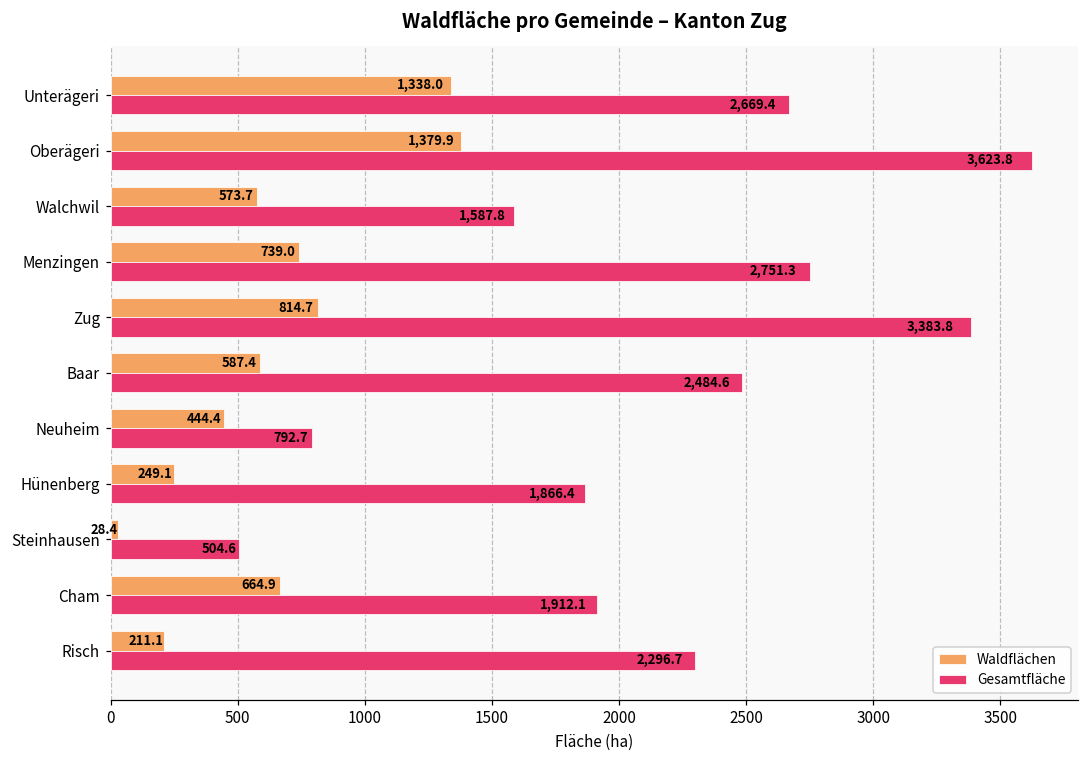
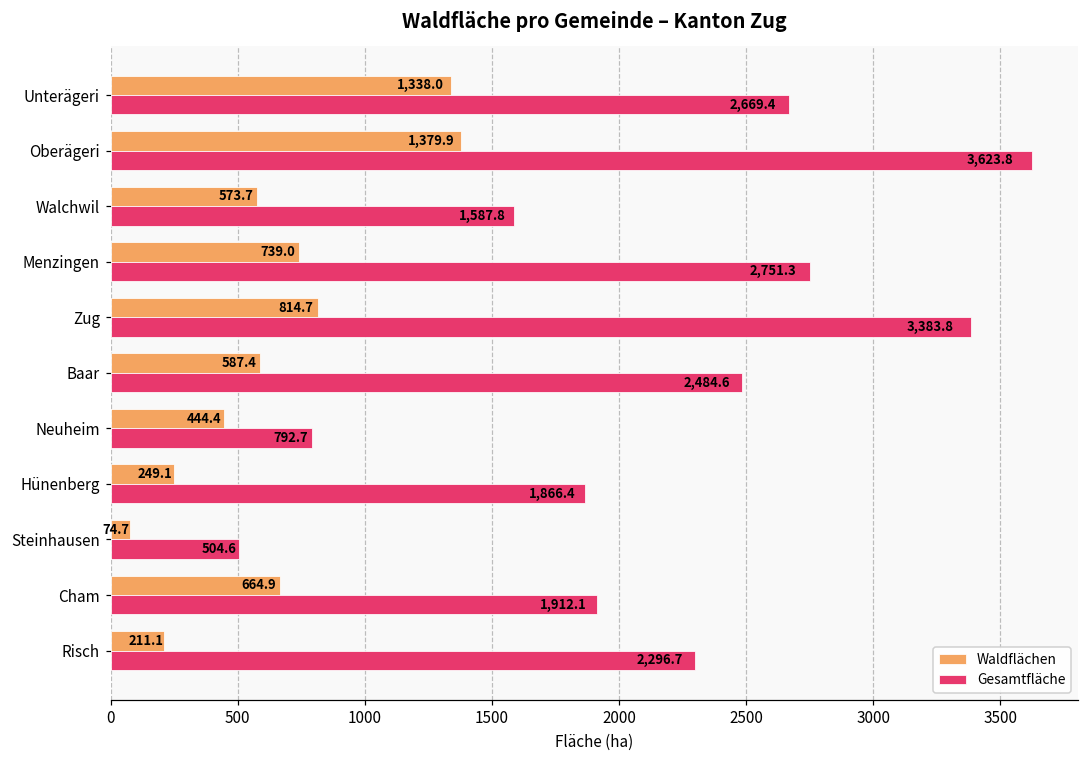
Waldflächen, Steinhausen: 28.4 -> 74.7
